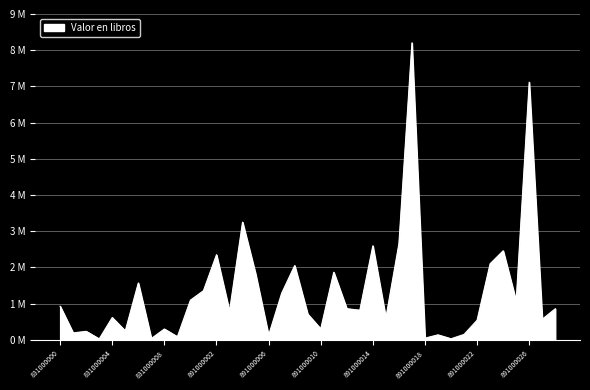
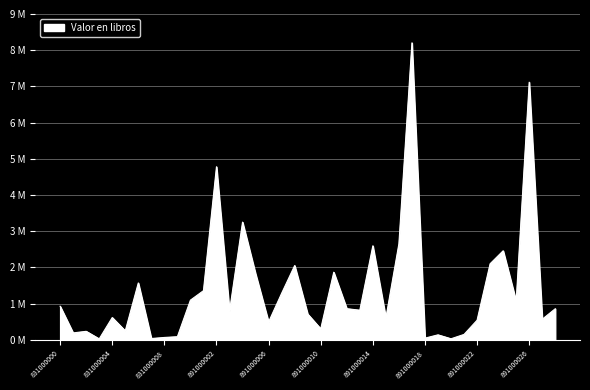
831000008: 300000 -> 100000
891000002: 2400000 -> 4800000
891000006: 100000 -> 500000
